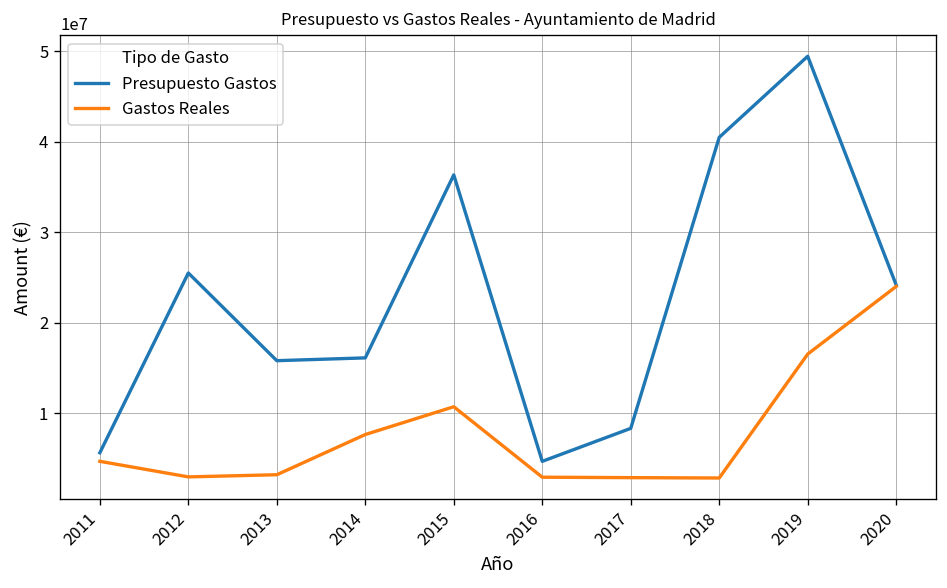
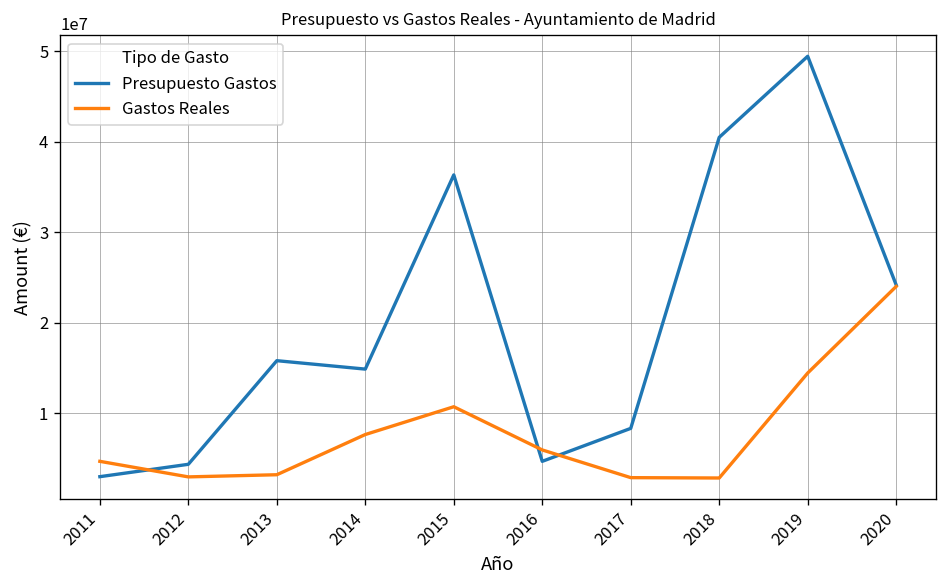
Presupuesto Gastos, 2011: 6000000 -> 3000000
Presupuesto Gastos, 2012: 26000000 -> 4000000
Presupuesto Gastos, 2014: 16000000 -> 15000000
Gastos Reales, 2016: 3000000 -> 6000000
Gastos Reales, 2019: 17000000 -> 14000000
